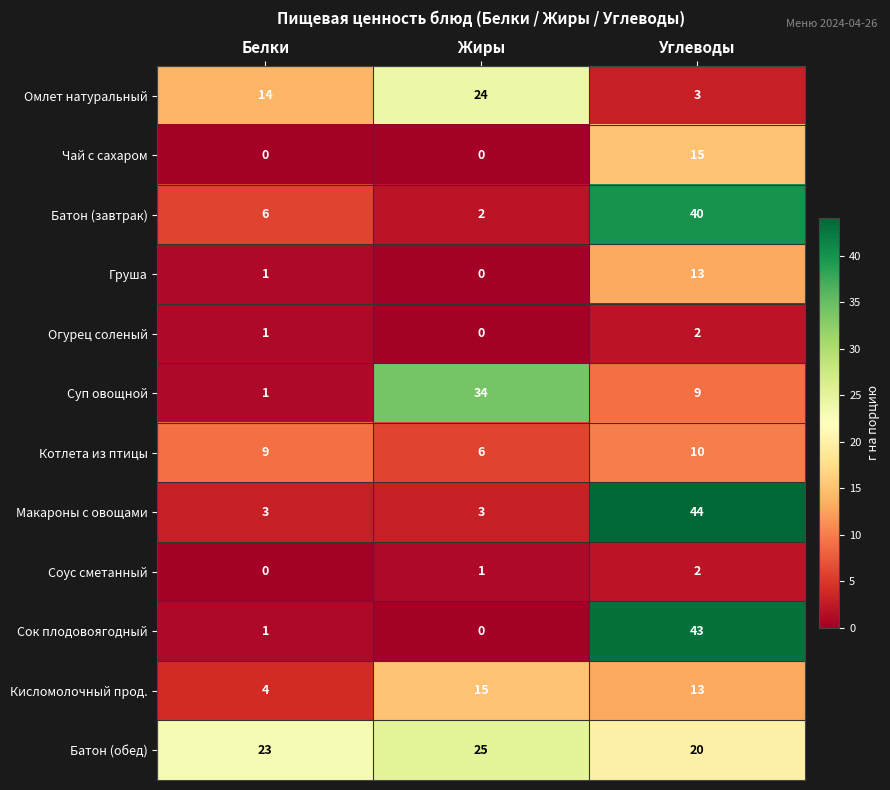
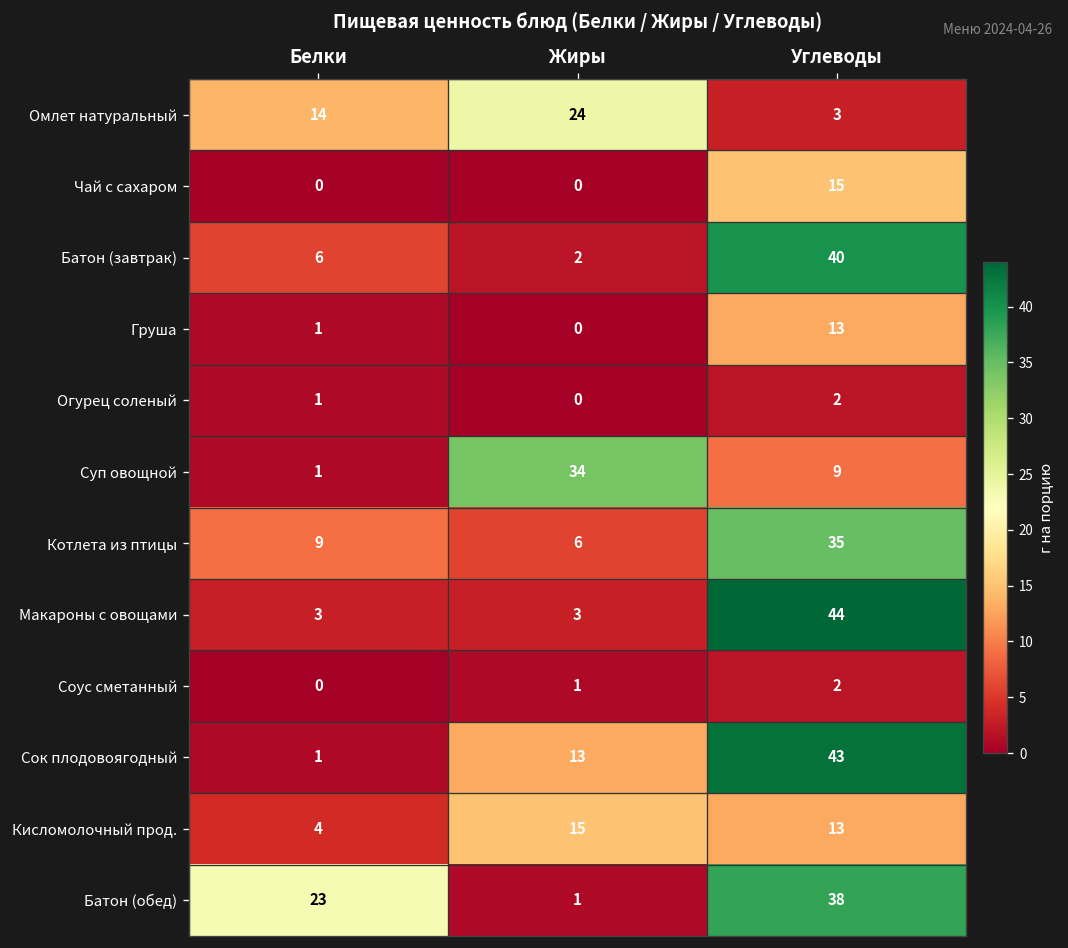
Котлета из птицы, Углеводы: 10 -> 35
Сок плодовоягодный, Жиры: 0 -> 13
Батон (обед), Жиры: 25 -> 1
Батон (обед), Углеводы: 20 -> 38
